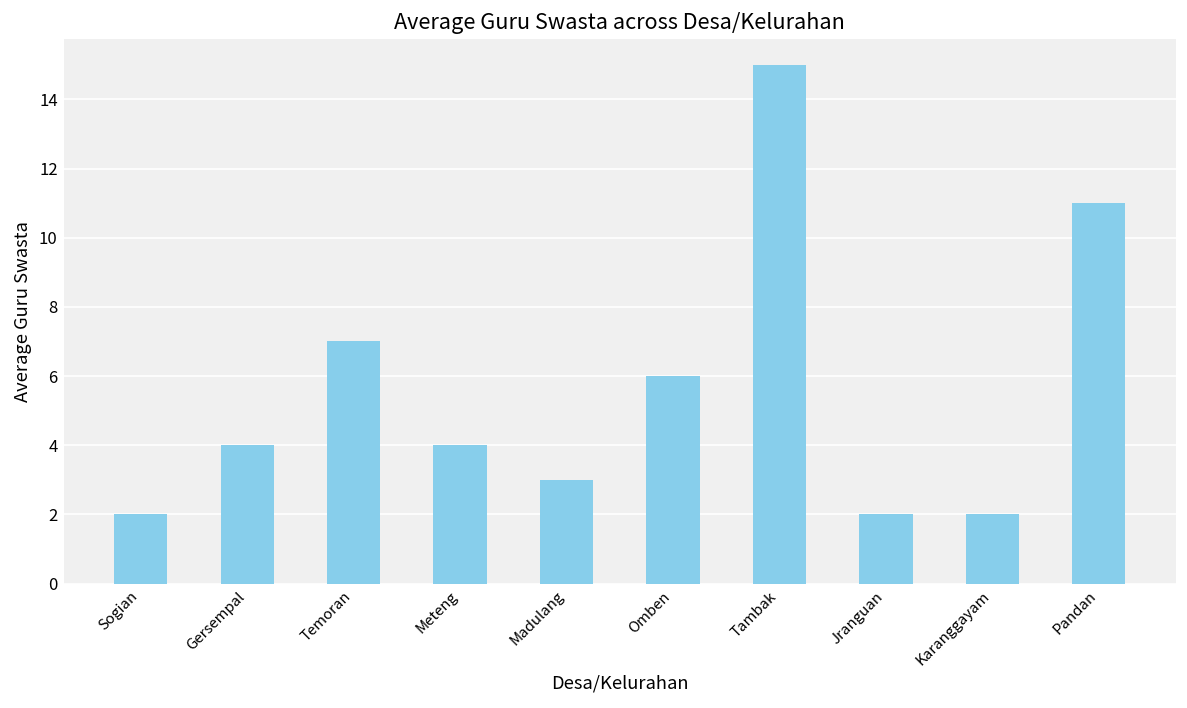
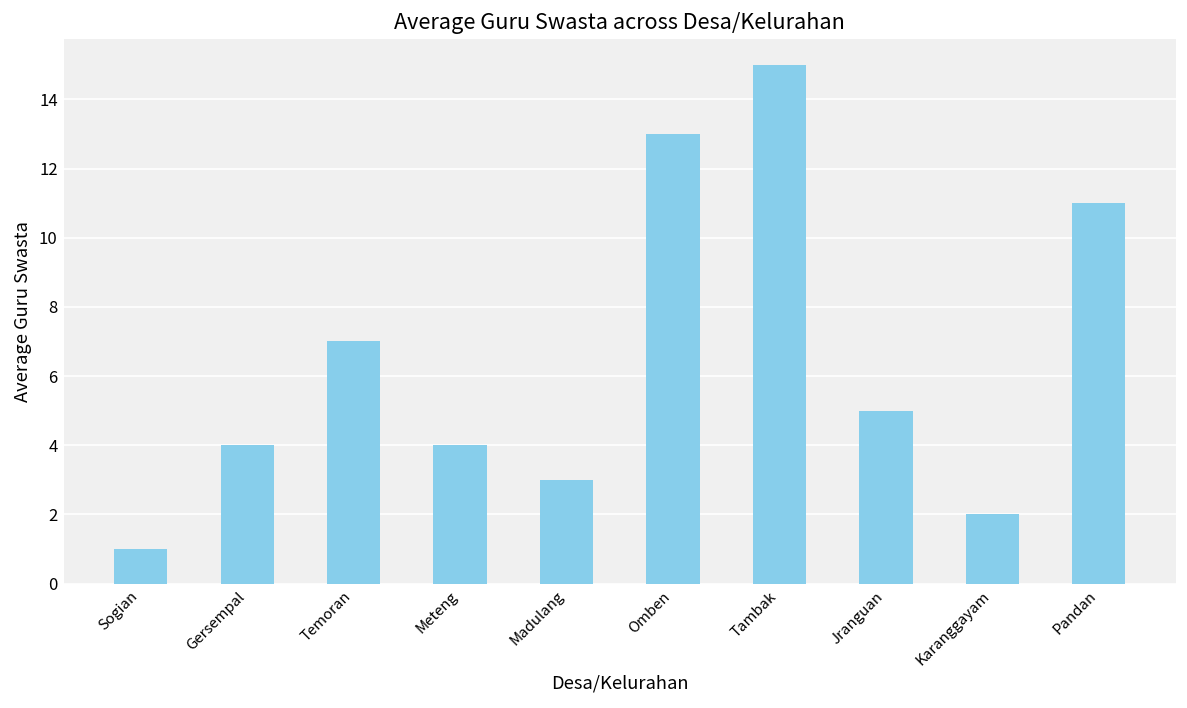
Sogian: 2 -> 1
Omben: 6 -> 13
Jranguan: 2 -> 5
